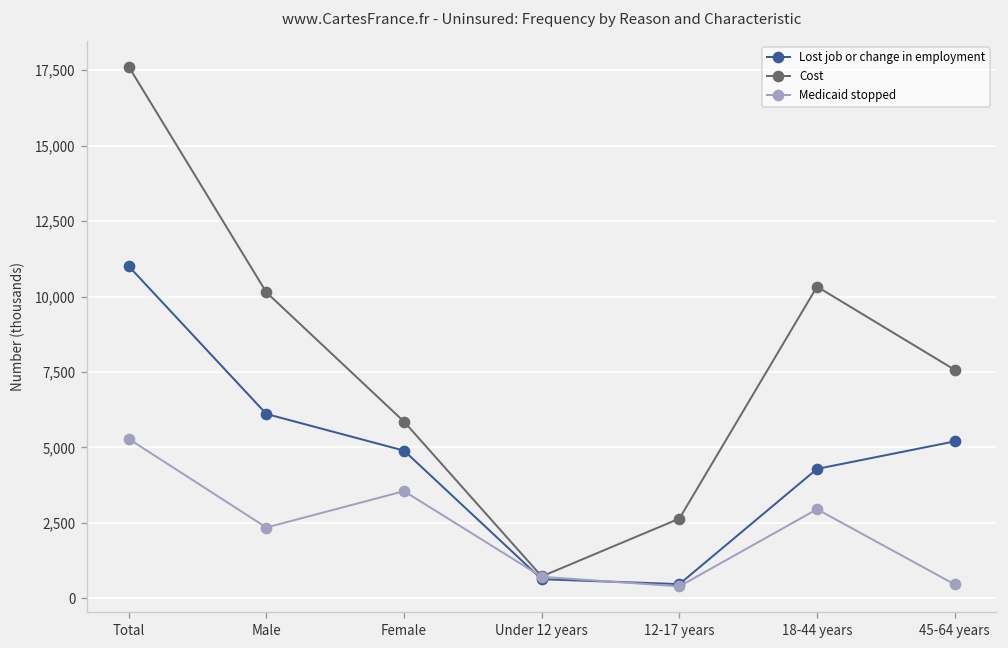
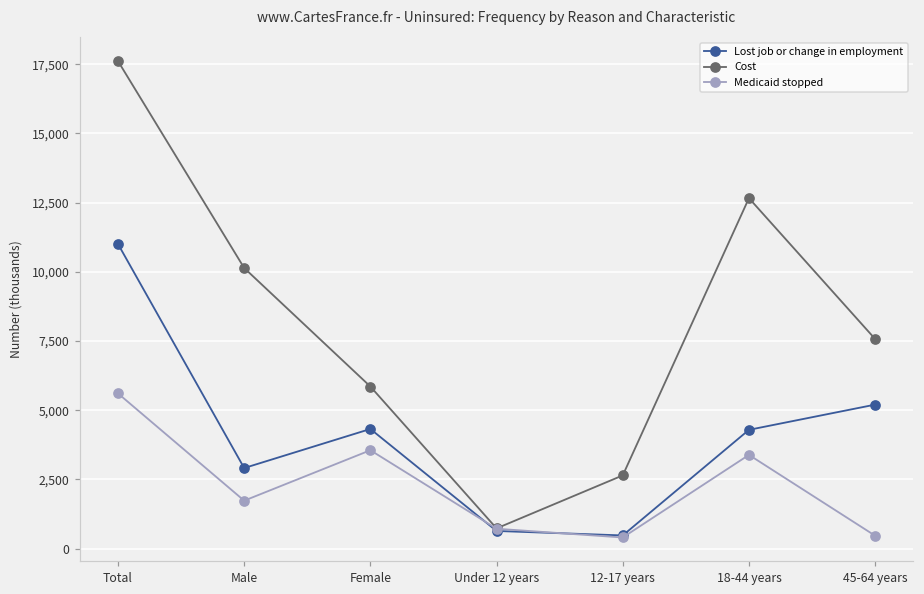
Medicaid stopped, Total: 5,300 -> 5,600
Lost job or change in employment, Male: 6,100 -> 2,900
Medicaid stopped, Male: 2,300 -> 1,700
Lost job or change in employment, Female: 4,900 -> 4,300
Cost, 18-44 years: 10,300 -> 12,700
Medicaid stopped, 18-44 years: 3,000 -> 3,400
